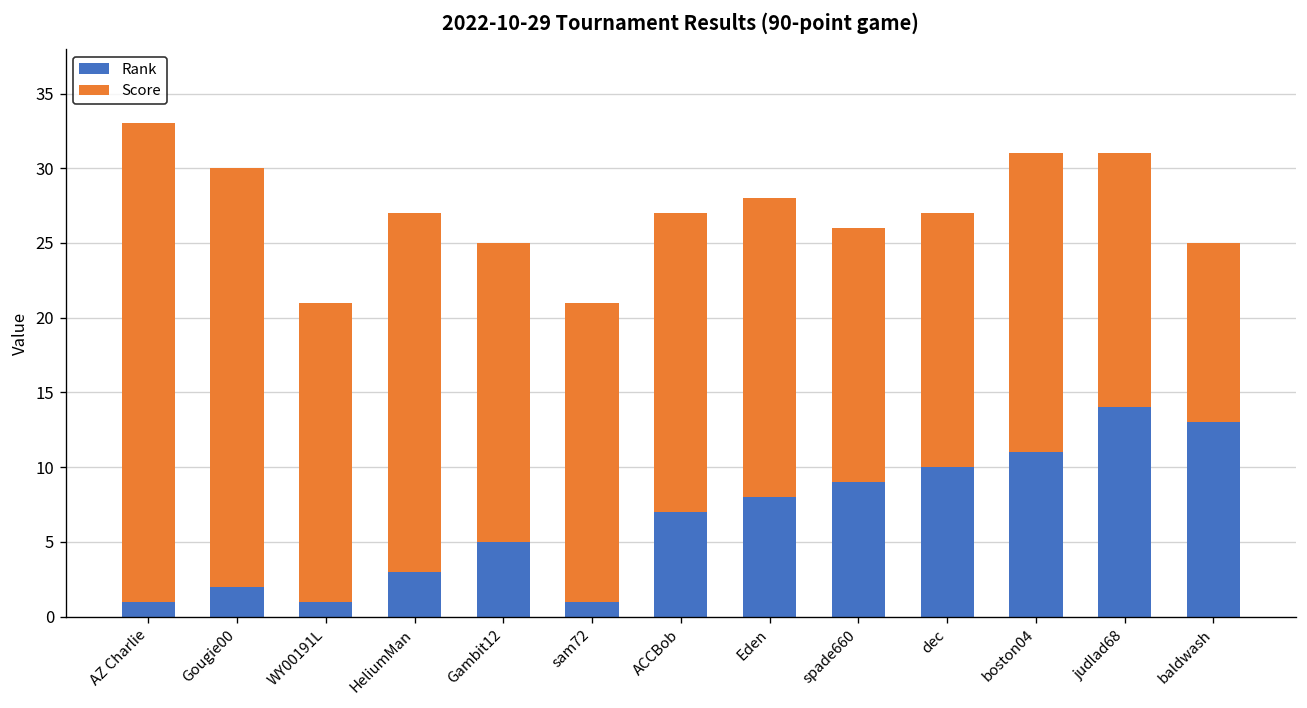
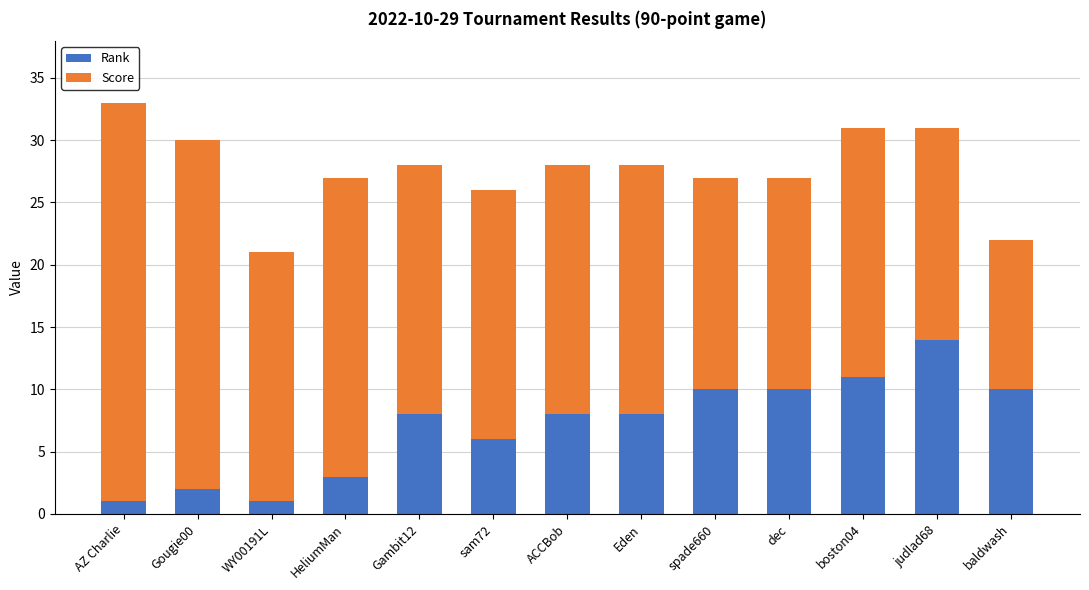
Rank, Gambit12: 5 -> 8
Rank, sam72: 1 -> 6
Rank, ACCBob: 7 -> 8
Rank, spade660: 9 -> 10
Rank, baldwash: 13 -> 10
